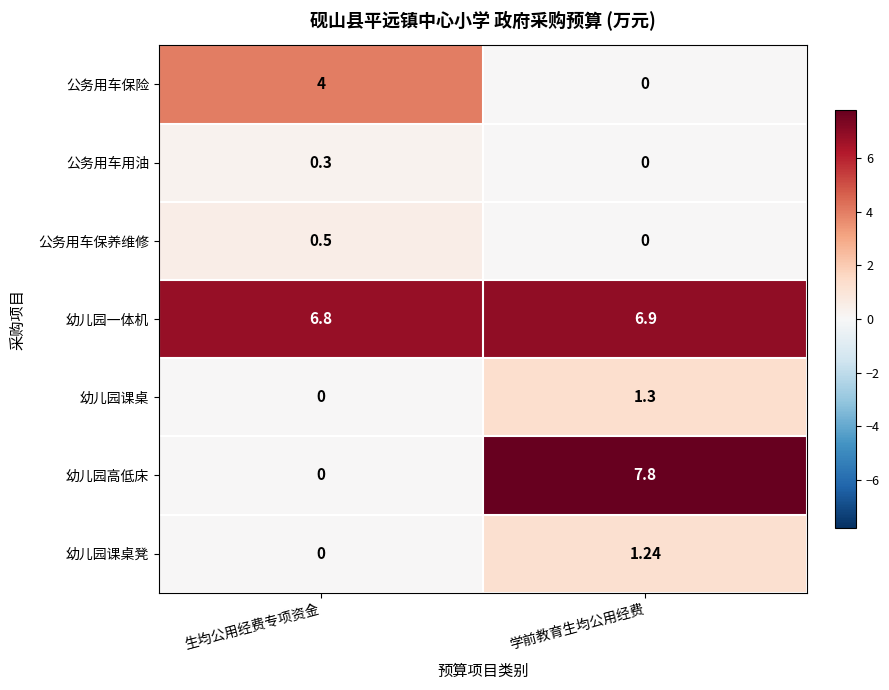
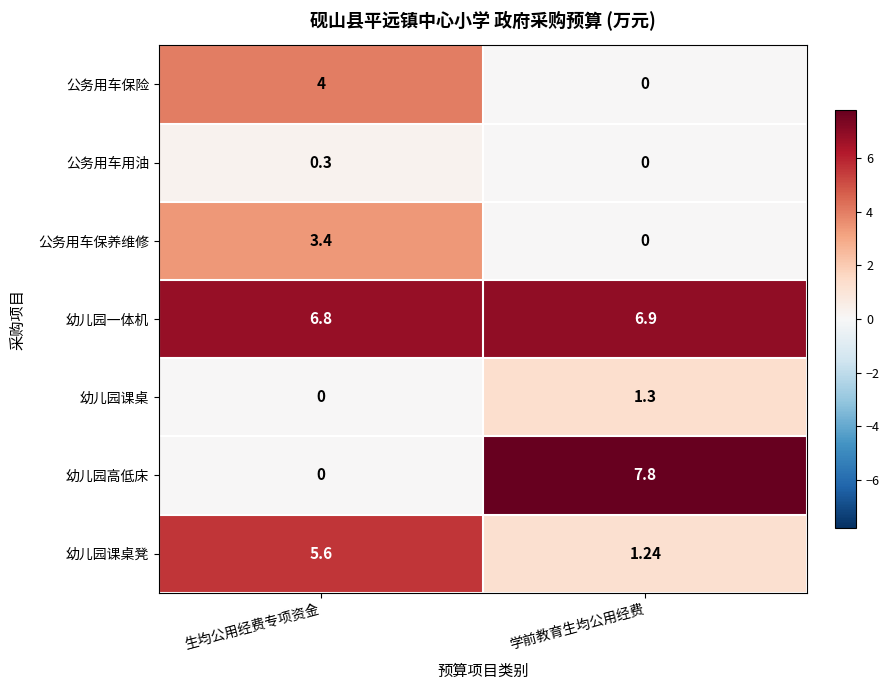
公务用车保养维修, 生均公用经费专项资金: 0.5 -> 3.4
幼儿园课桌凳, 生均公用经费专项资金: 0 -> 5.6
